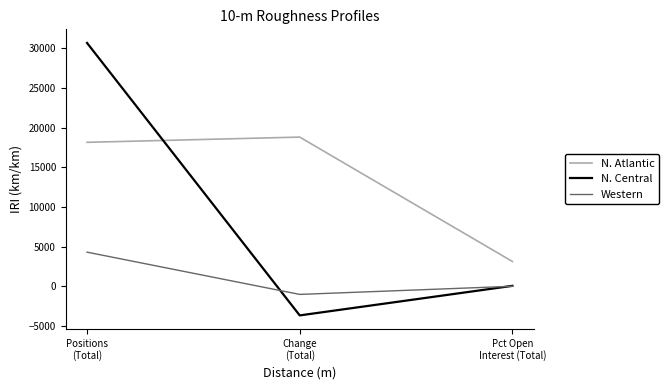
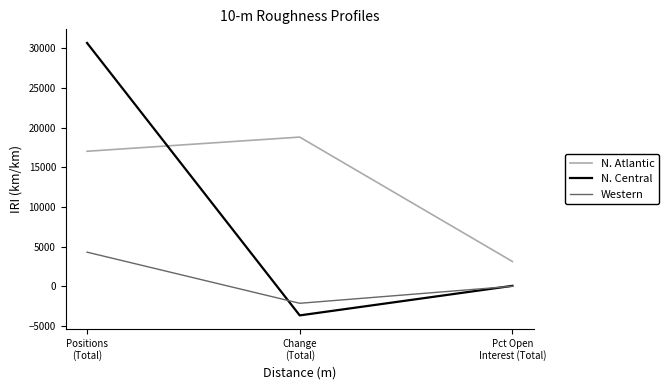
N. Atlantic, Positions (Total): 18000 -> 17000
Western, Change (Total): -1000 -> -2000
